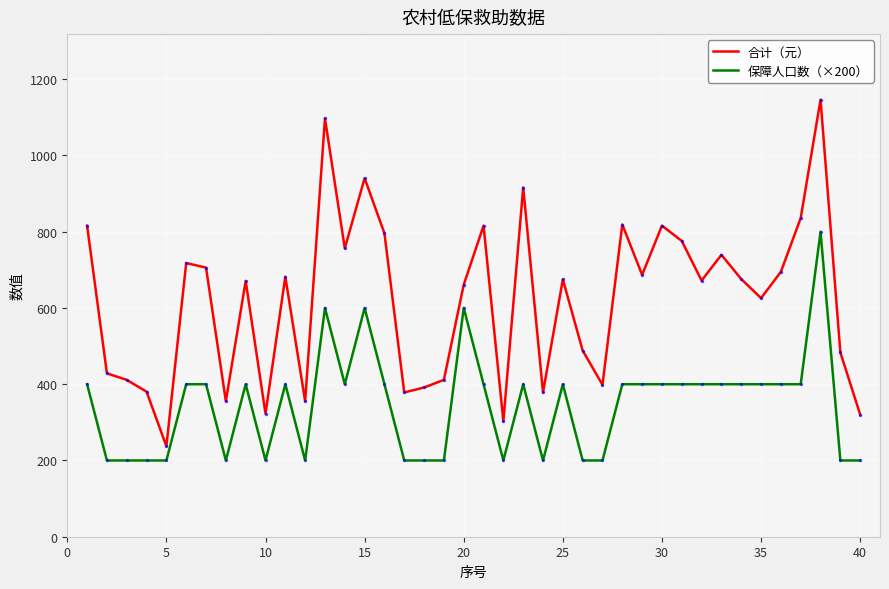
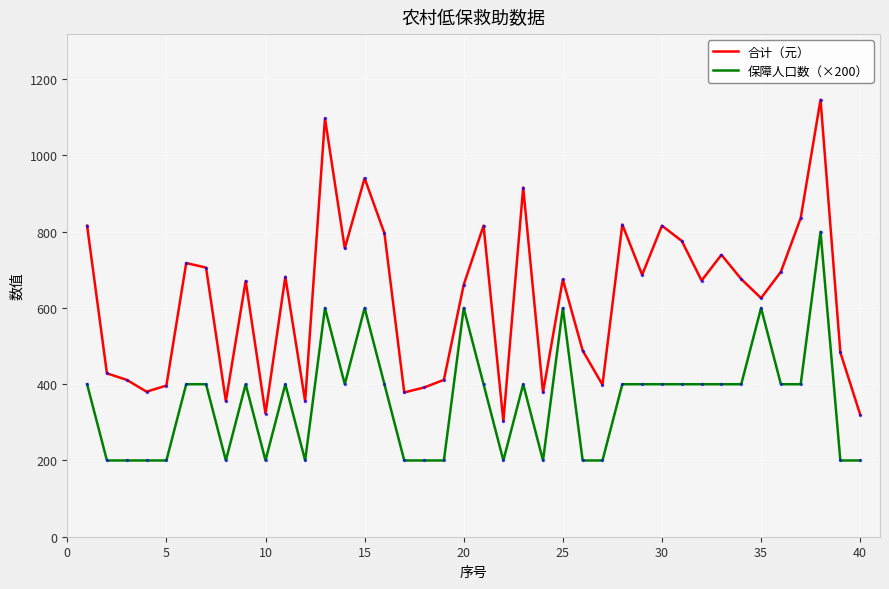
合计（元）, 5: 240 -> 400
保障人口数（×200）, 25: 400 -> 600
保障人口数（×200）, 35: 400 -> 600
